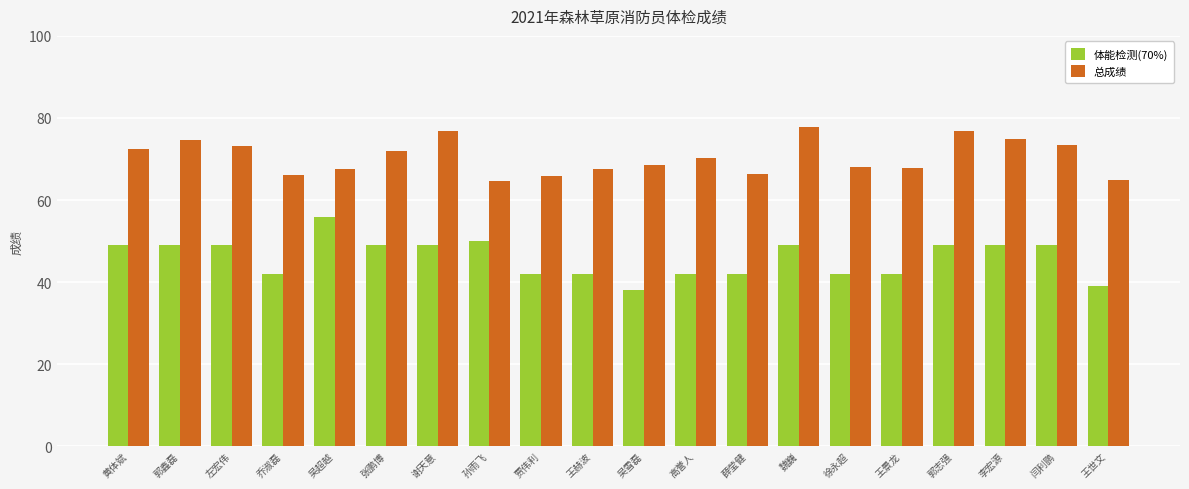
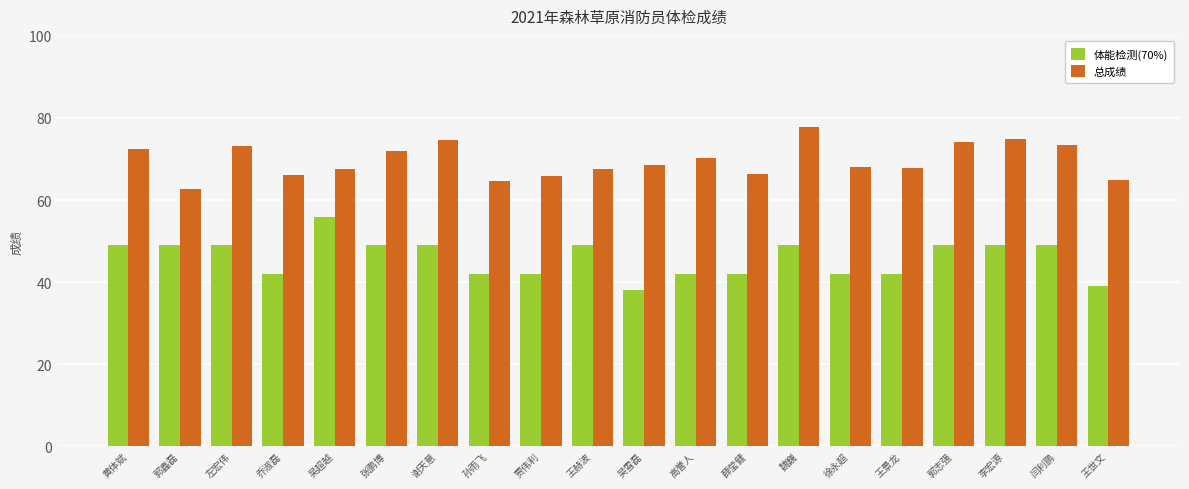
总成绩, 郭鑫磊: 75 -> 63
总成绩, 谢天意: 77 -> 75
体能检测(70%), 孙雨飞: 50 -> 42
体能检测(70%), 王赫波: 42 -> 49
总成绩, 郭志强: 77 -> 74
